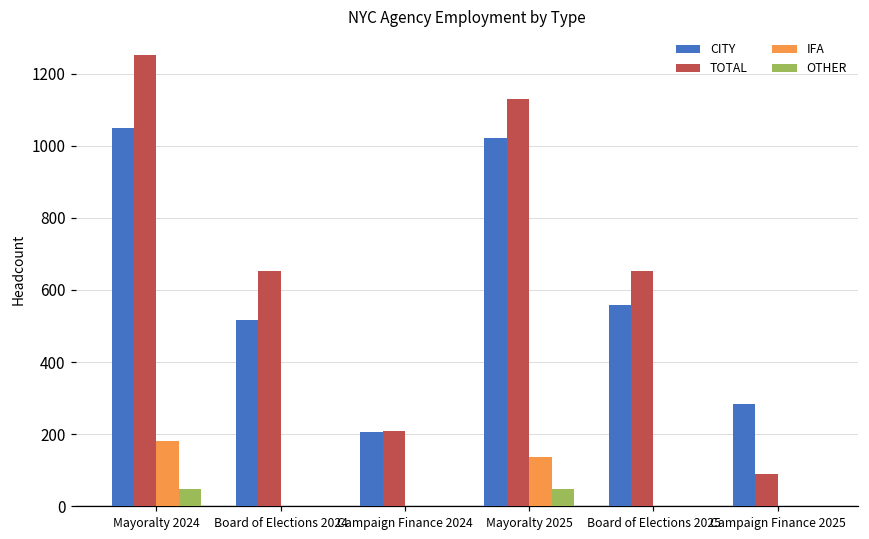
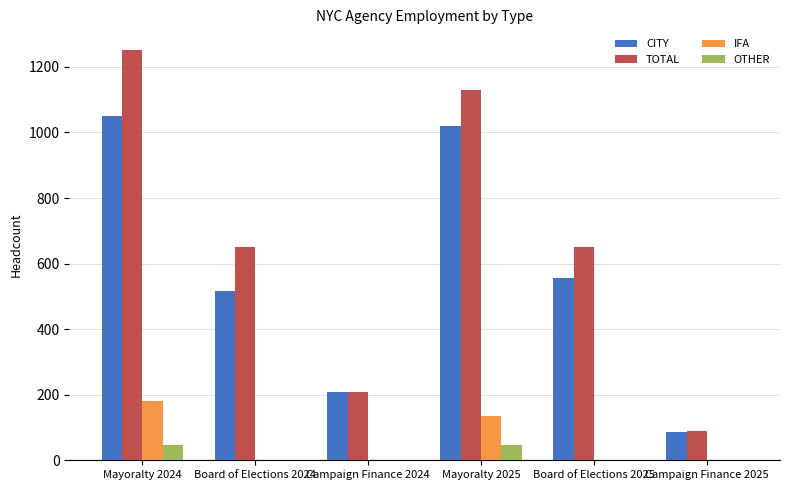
CITY, Campaign Finance 2025: 280 -> 90
